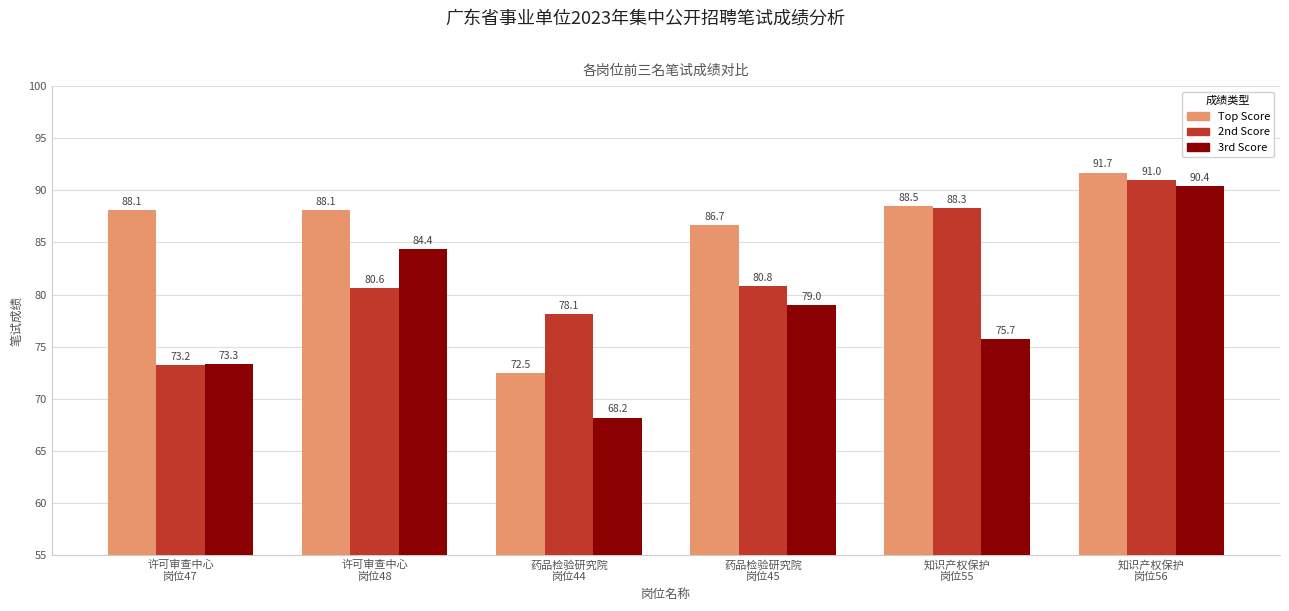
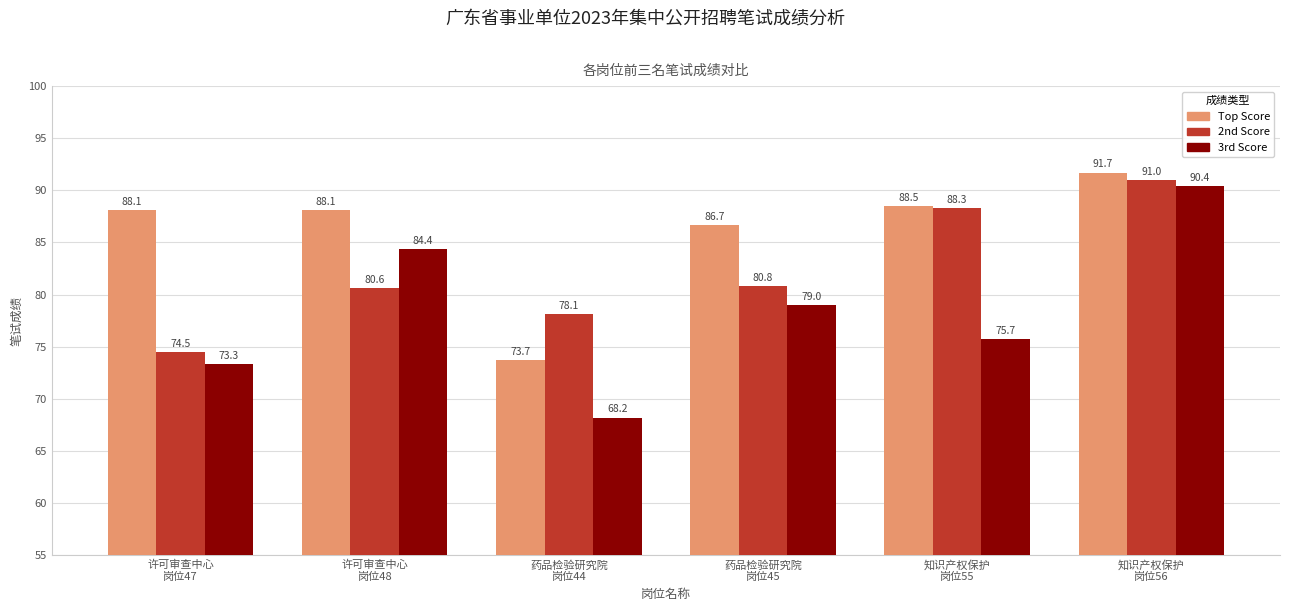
2nd Score, 许可审查中心 岗位47: 73.2 -> 74.5
Top Score, 药品检验研究院 岗位44: 72.5 -> 73.7
